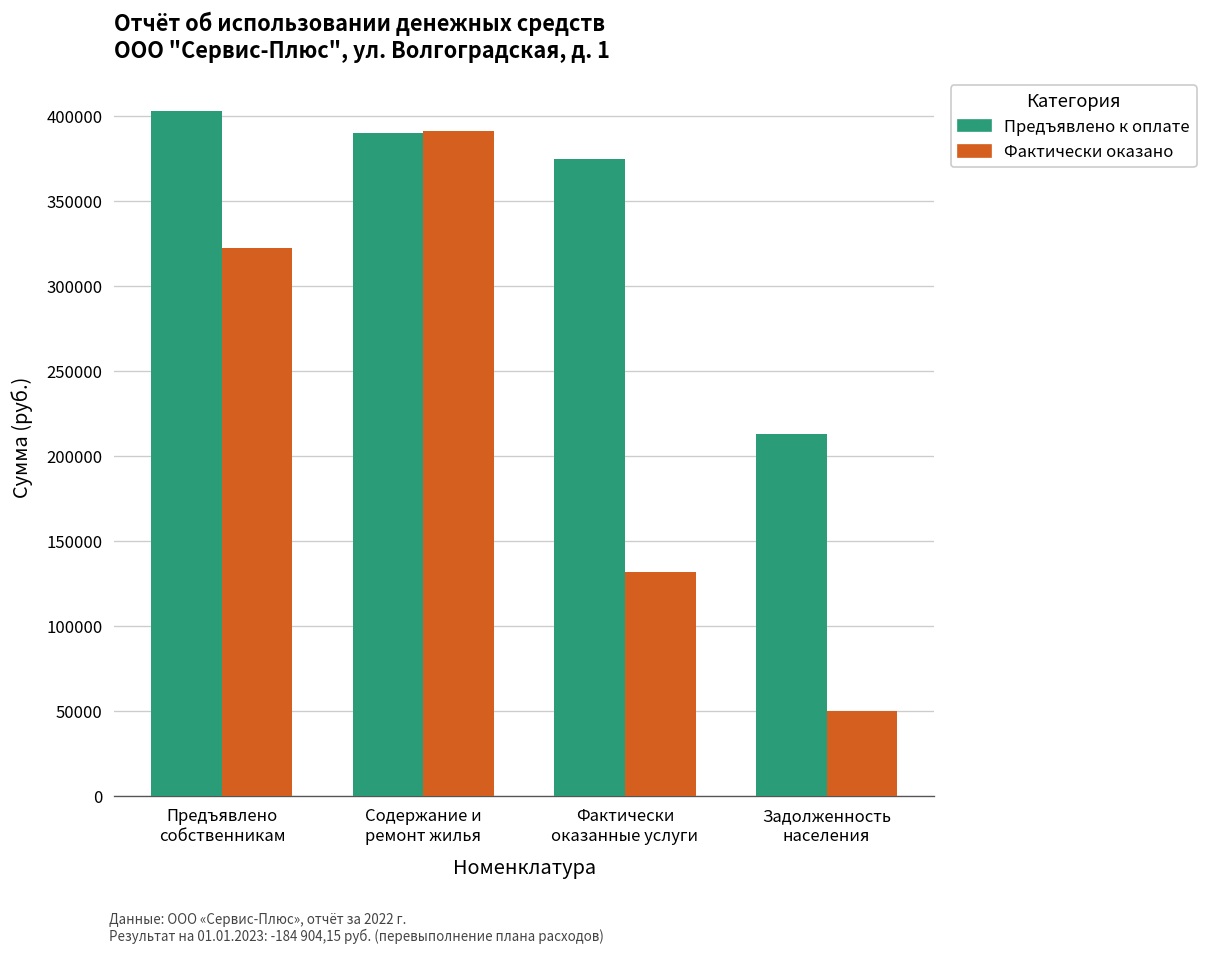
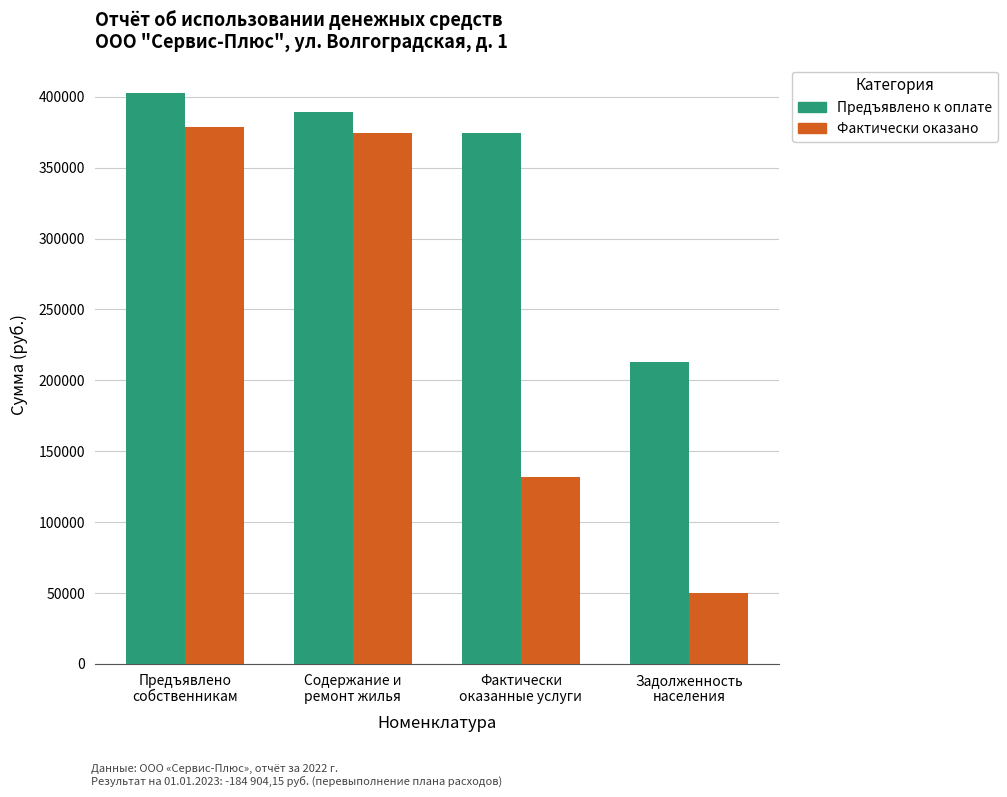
Фактически оказано, Предъявлено собственникам: 322000 -> 378000
Фактически оказано, Содержание и ремонт жилья: 391000 -> 374000
